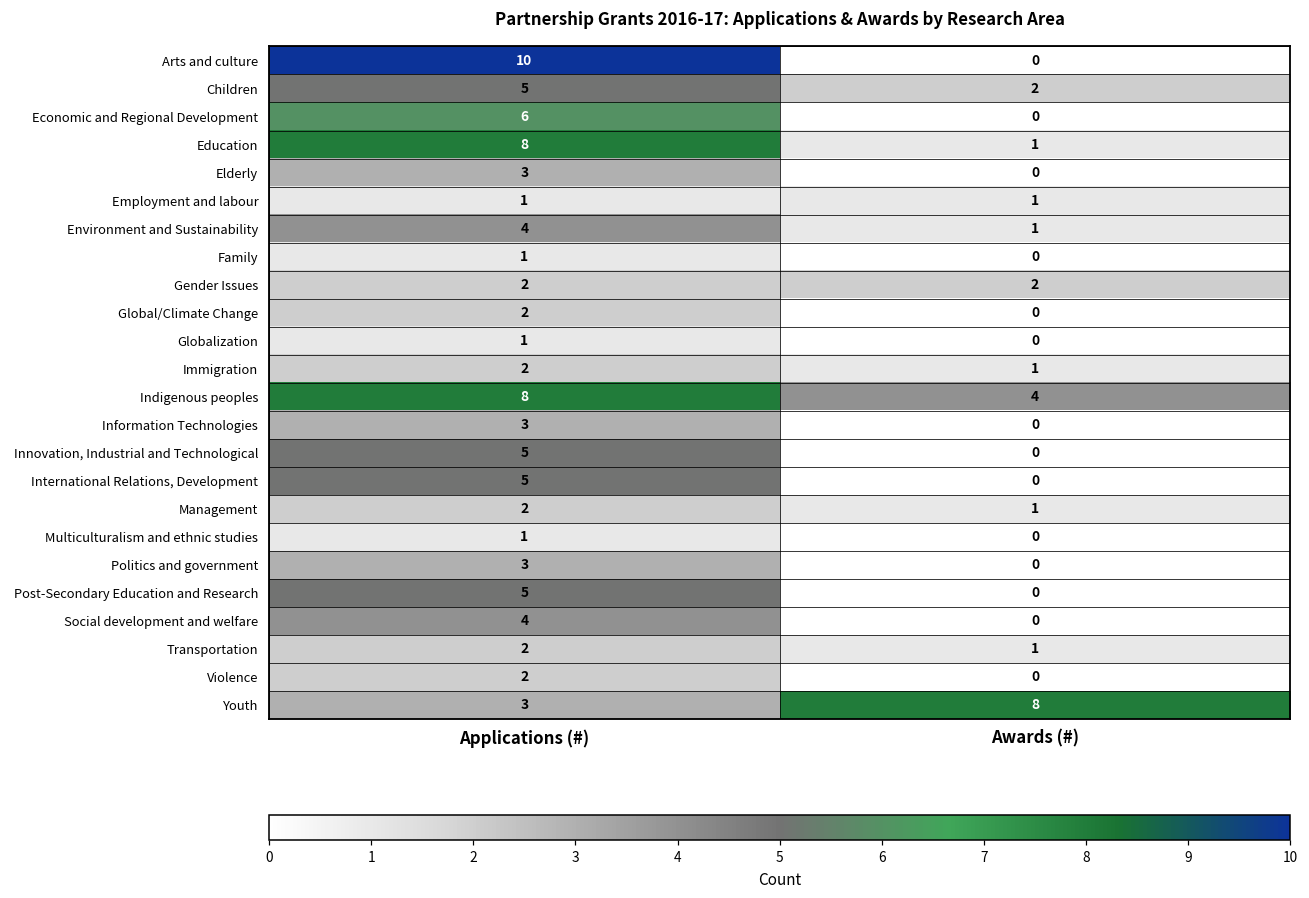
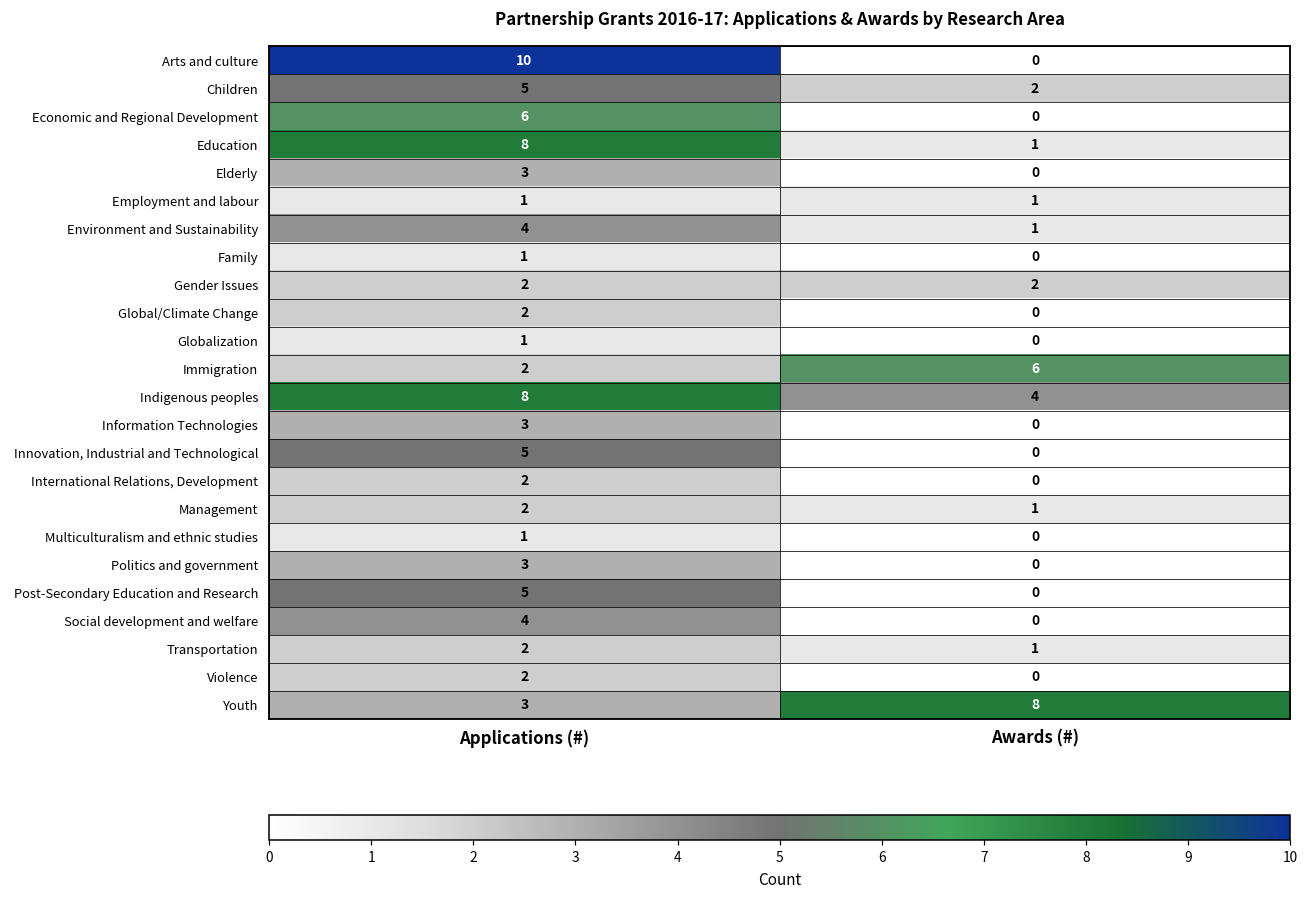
Immigration, Awards (#): 1 -> 6
International Relations, Development, Applications (#): 5 -> 2
